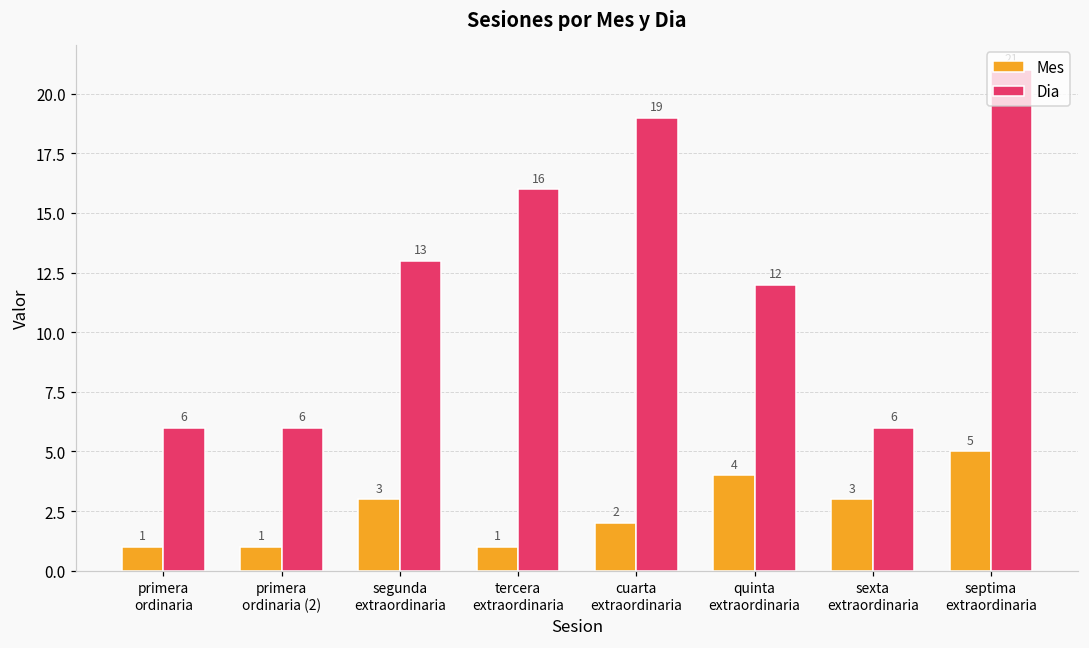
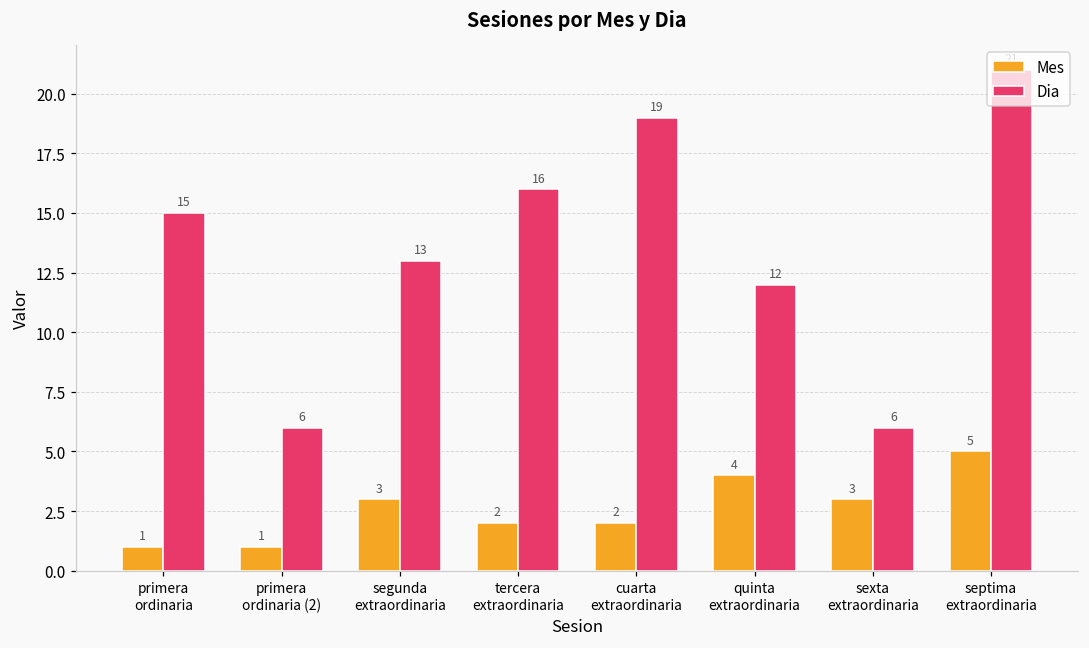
Dia, primera ordinaria: 6 -> 15
Mes, tercera extraordinaria: 1 -> 2
